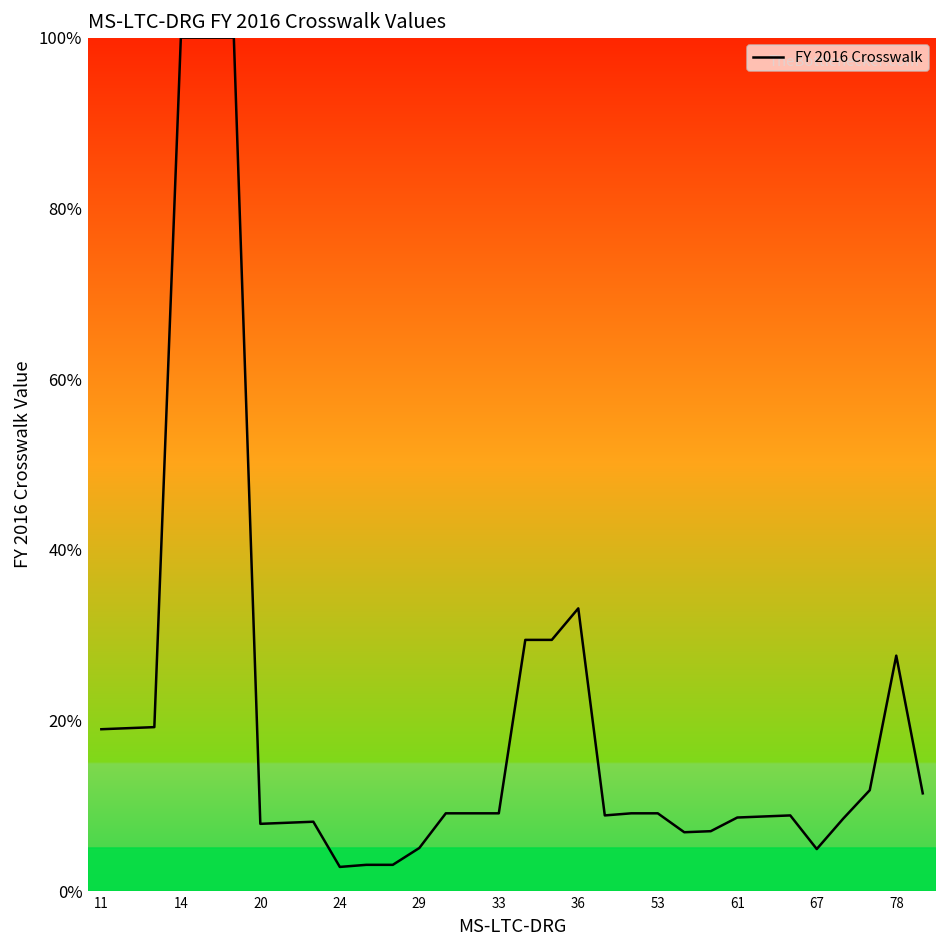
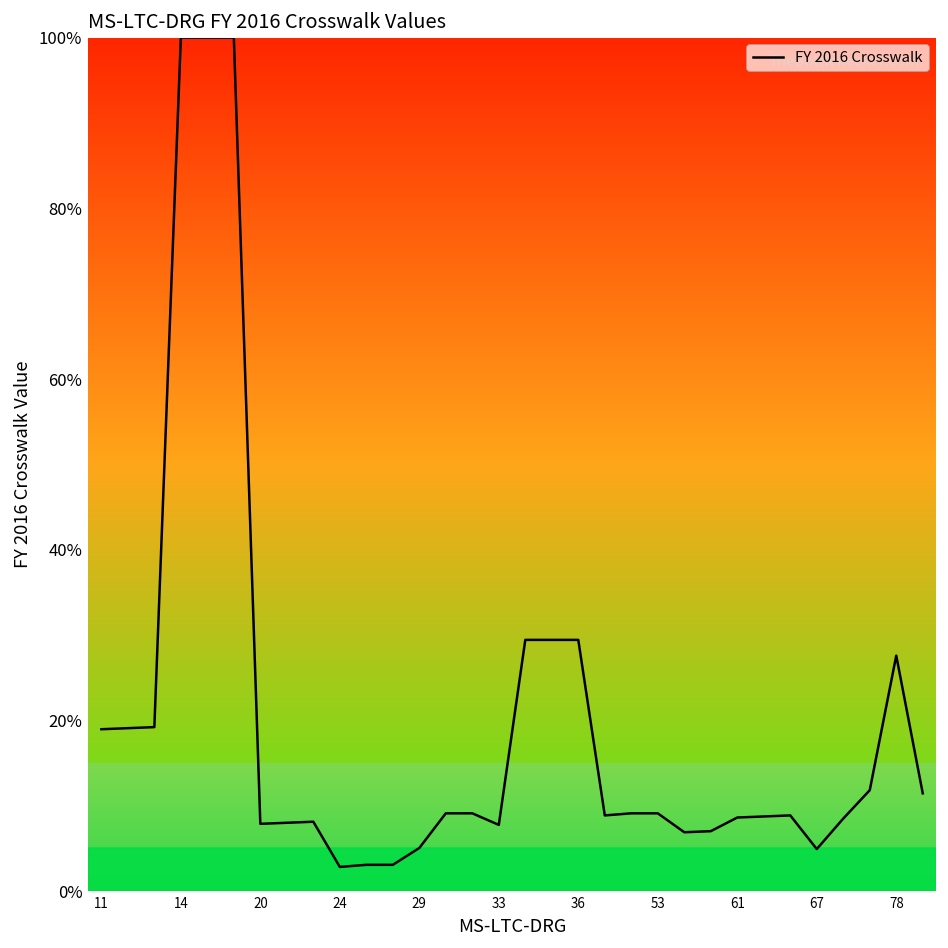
33: 9% -> 8%
36: 33% -> 29%
